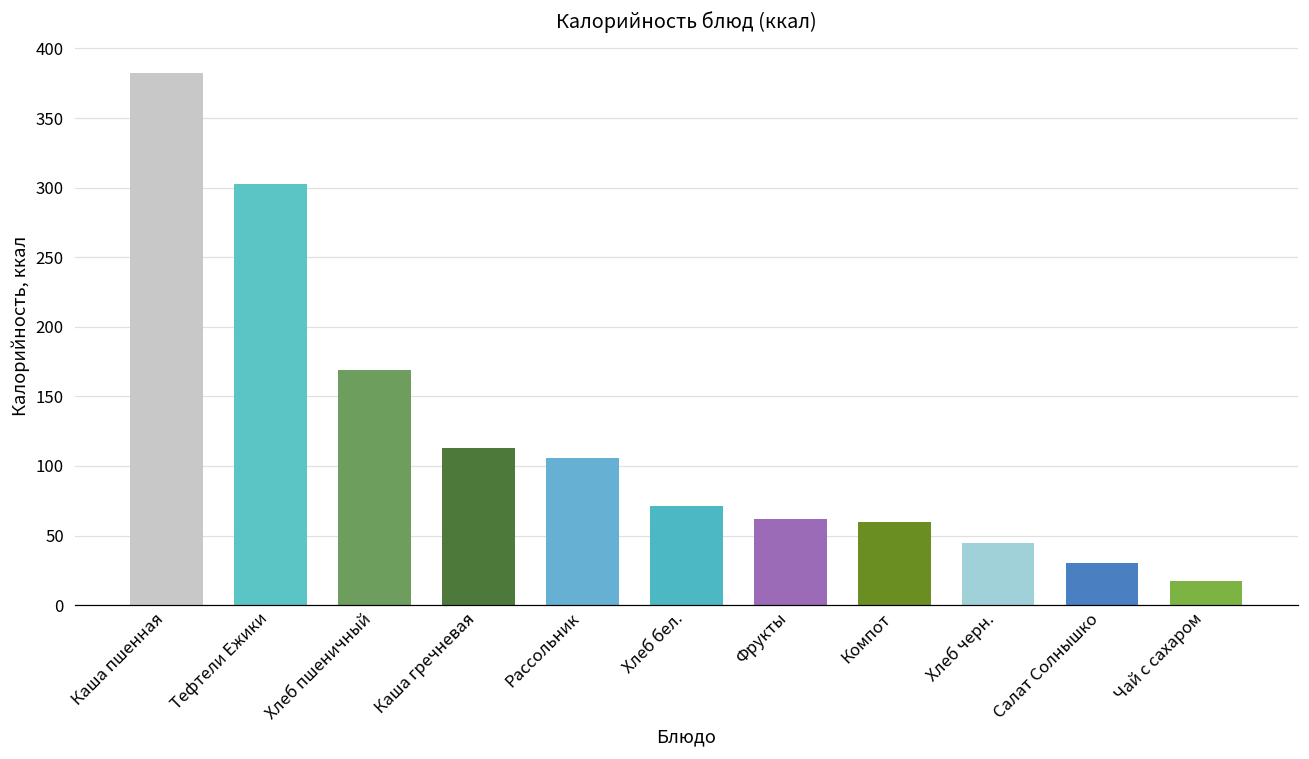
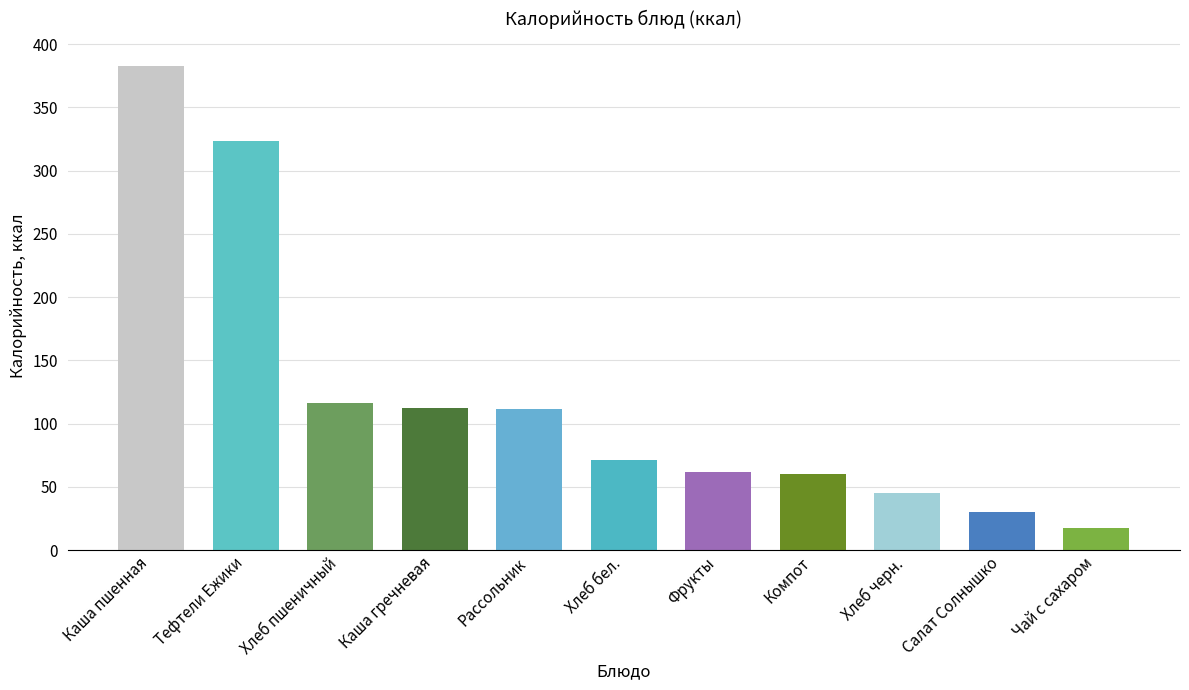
Тефтели Ежики: 302 -> 323
Хлеб пшеничный: 169 -> 116
Рассольник: 106 -> 112
